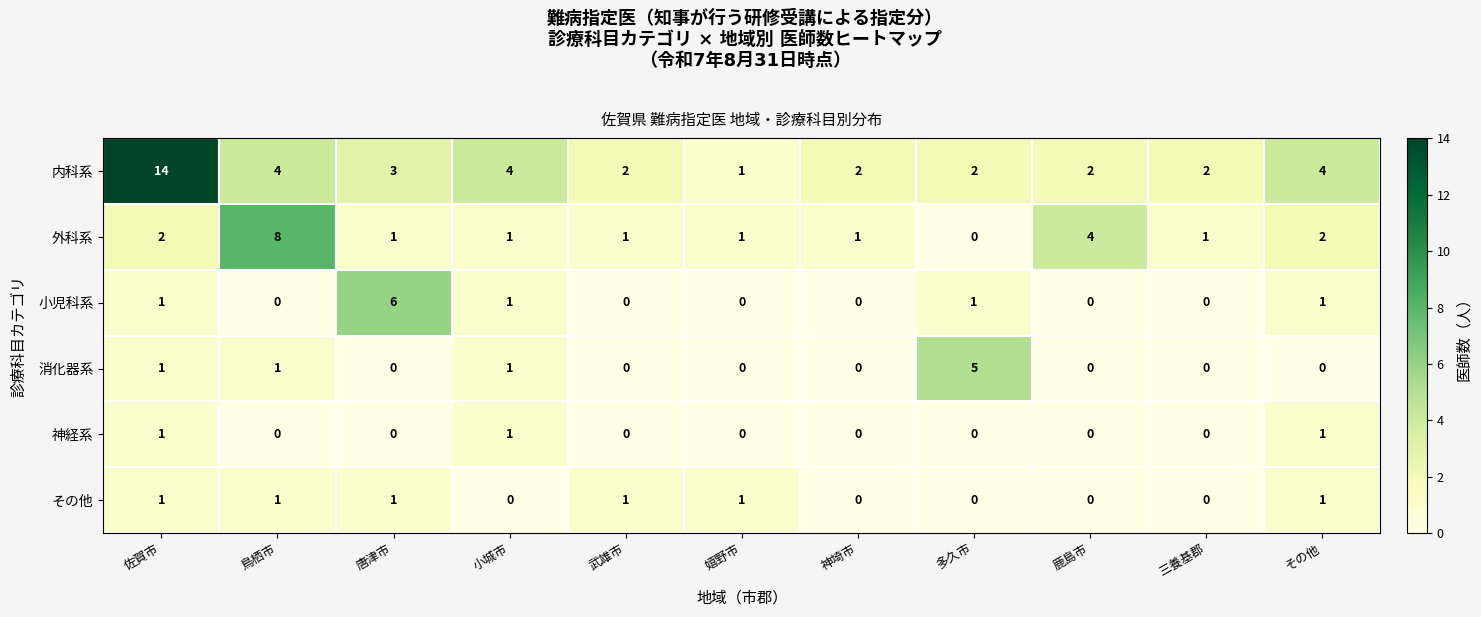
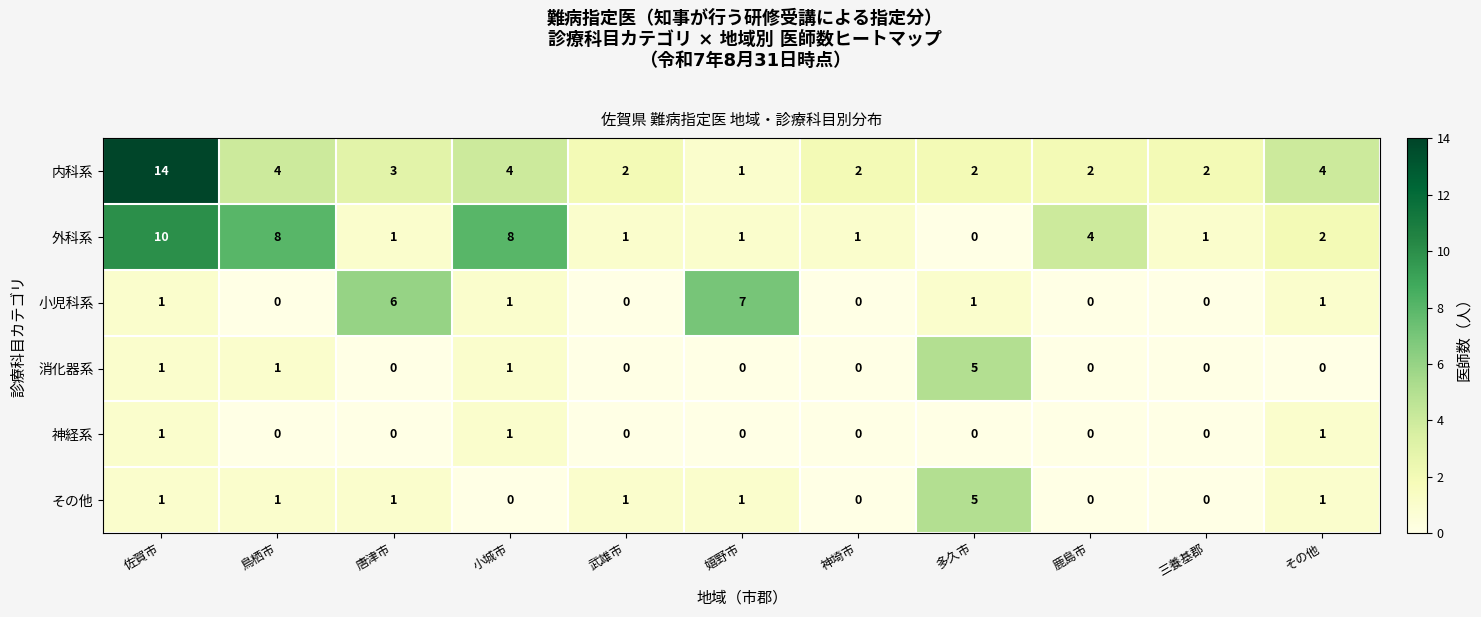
外科系, 佐賀市: 2 -> 10
外科系, 小城市: 1 -> 8
小児科系, 嬉野市: 0 -> 7
その他, 多久市: 0 -> 5
